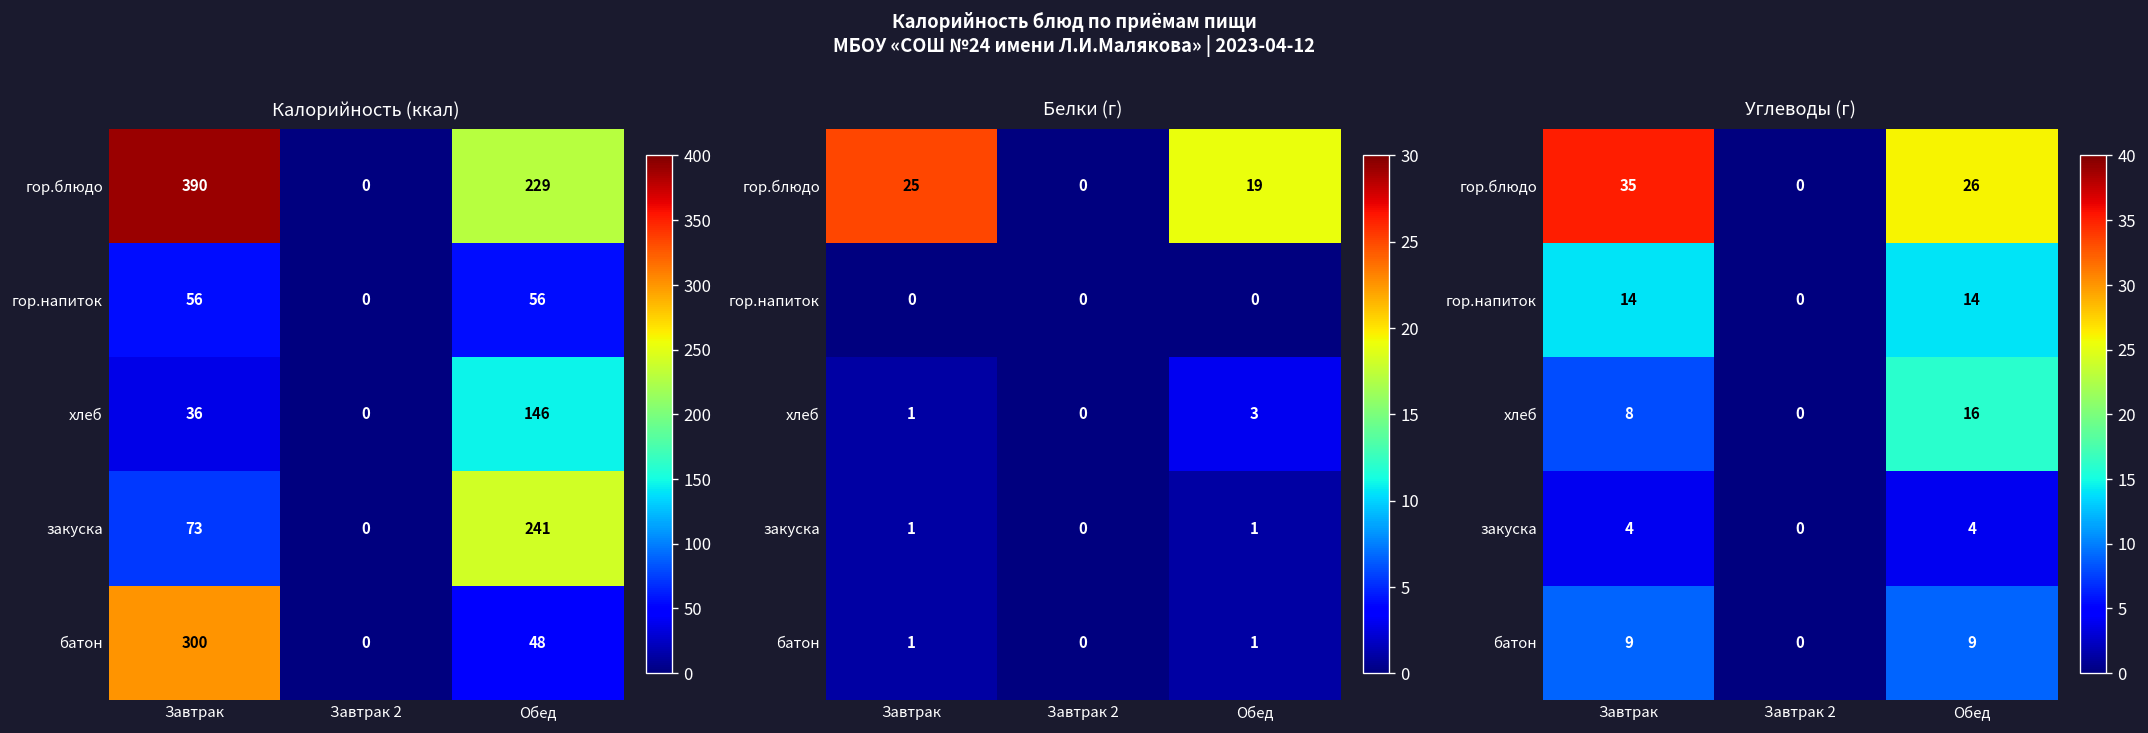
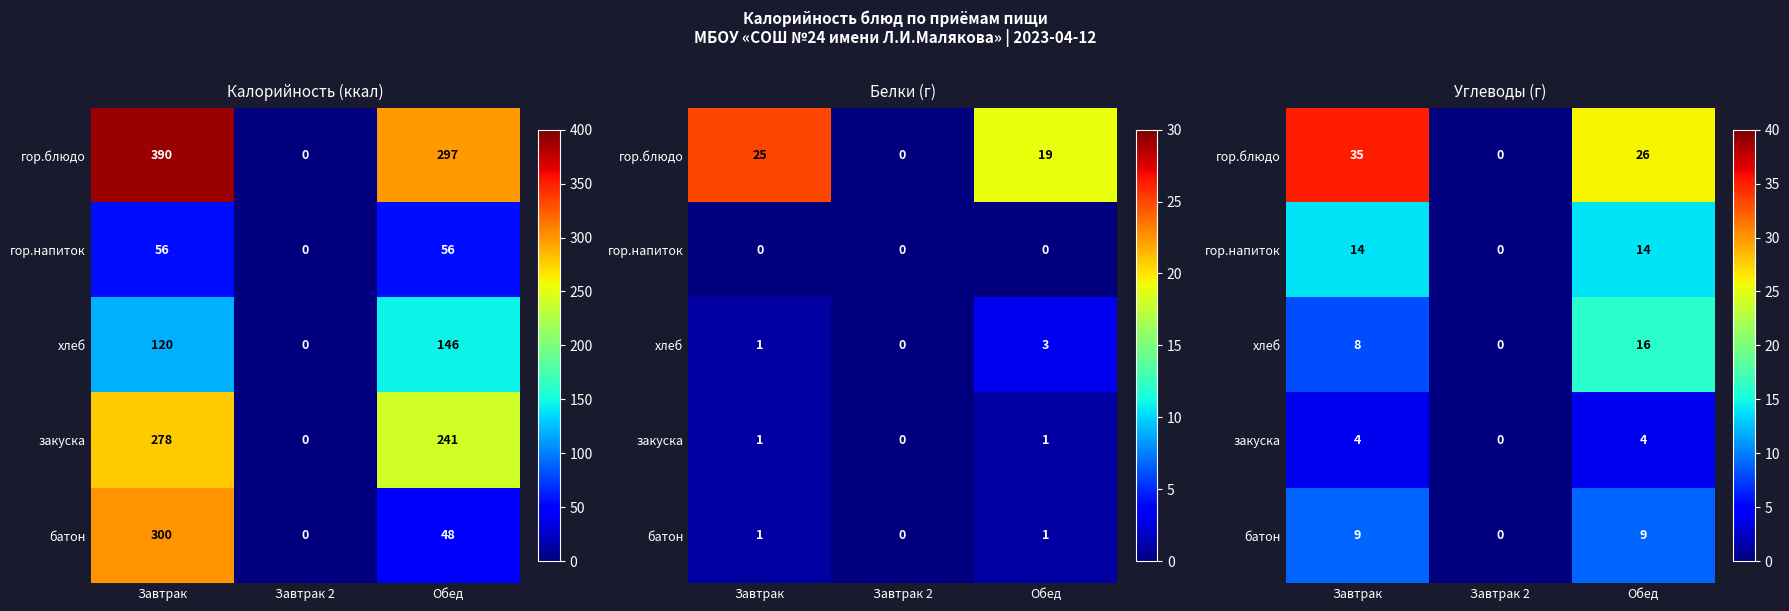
Калорийность (ккал), гор.блюдо, Обед: 229 -> 297
Калорийность (ккал), хлеб, Завтрак: 36 -> 120
Калорийность (ккал), закуска, Завтрак: 73 -> 278
